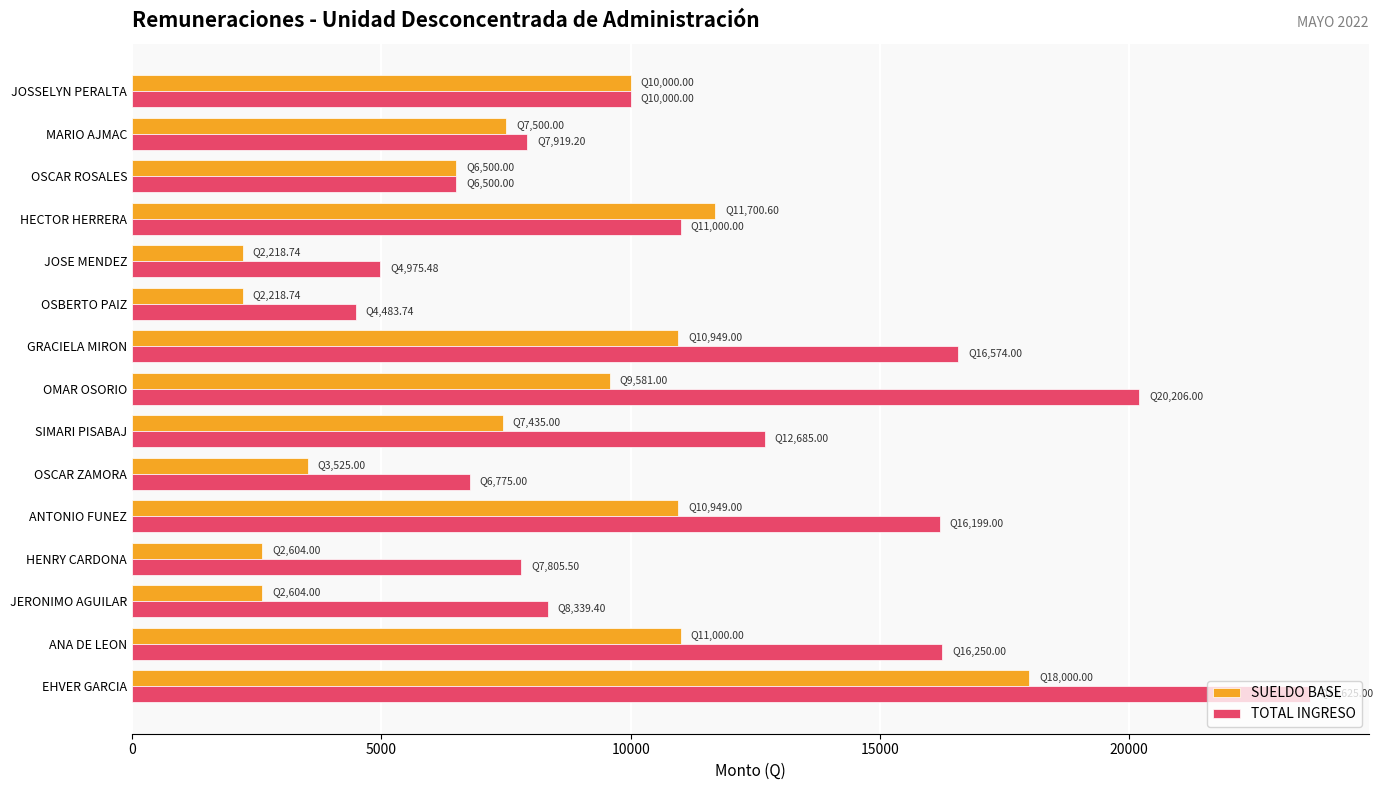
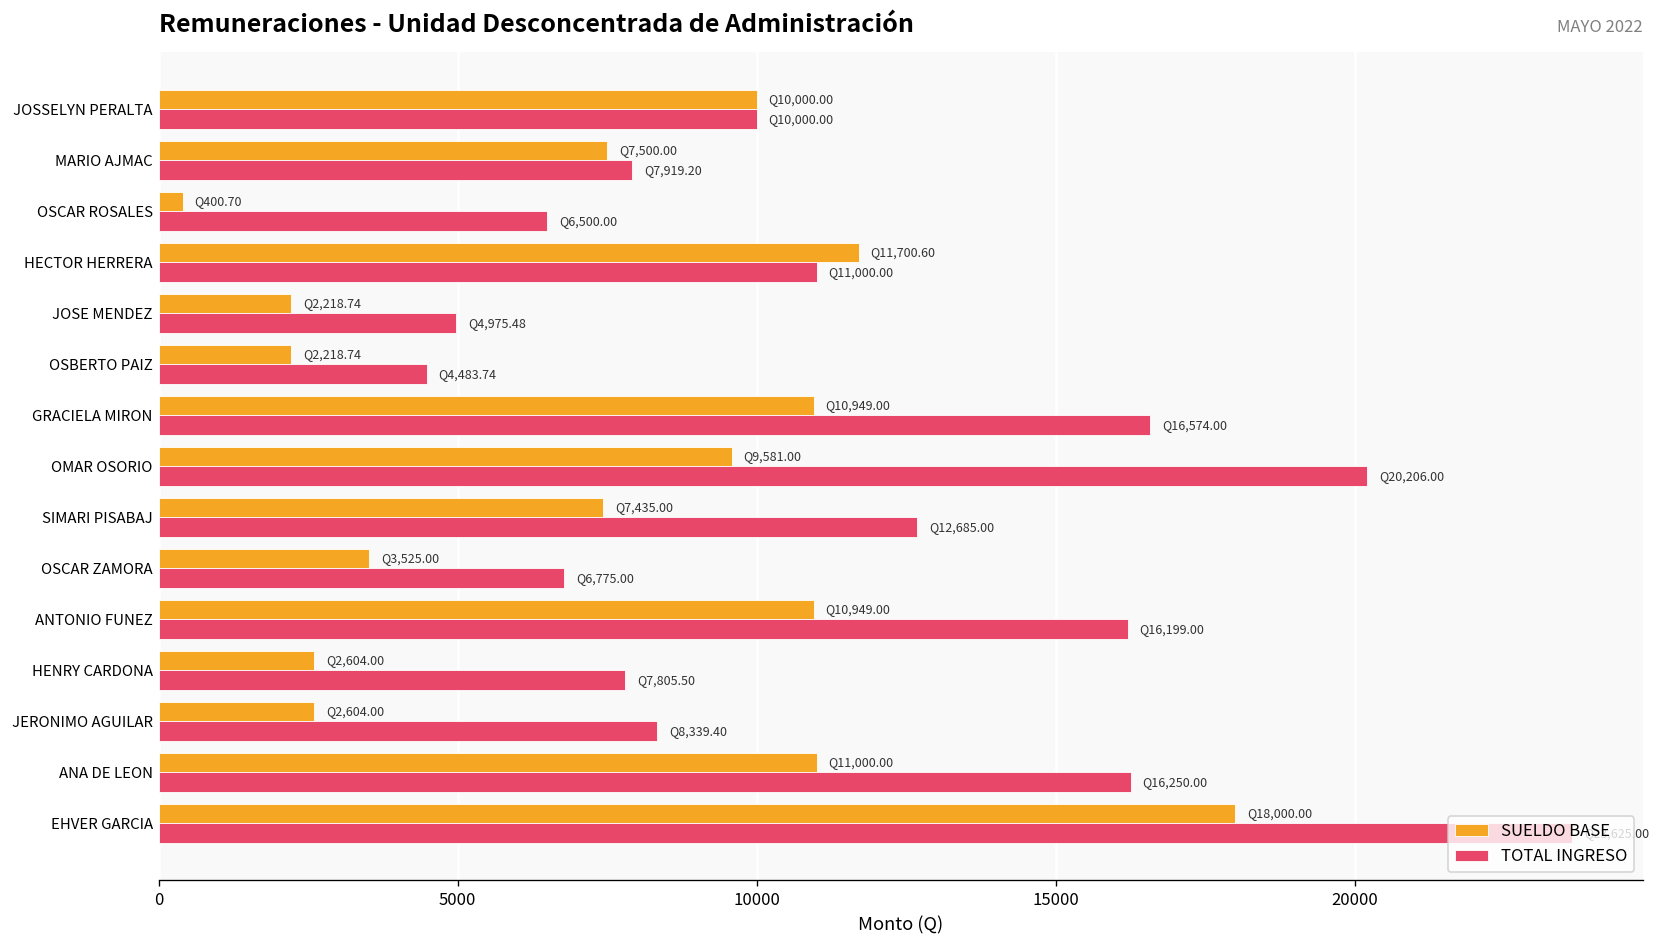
SUELDO BASE, OSCAR ROSALES: 6,500.00 -> 400.70
